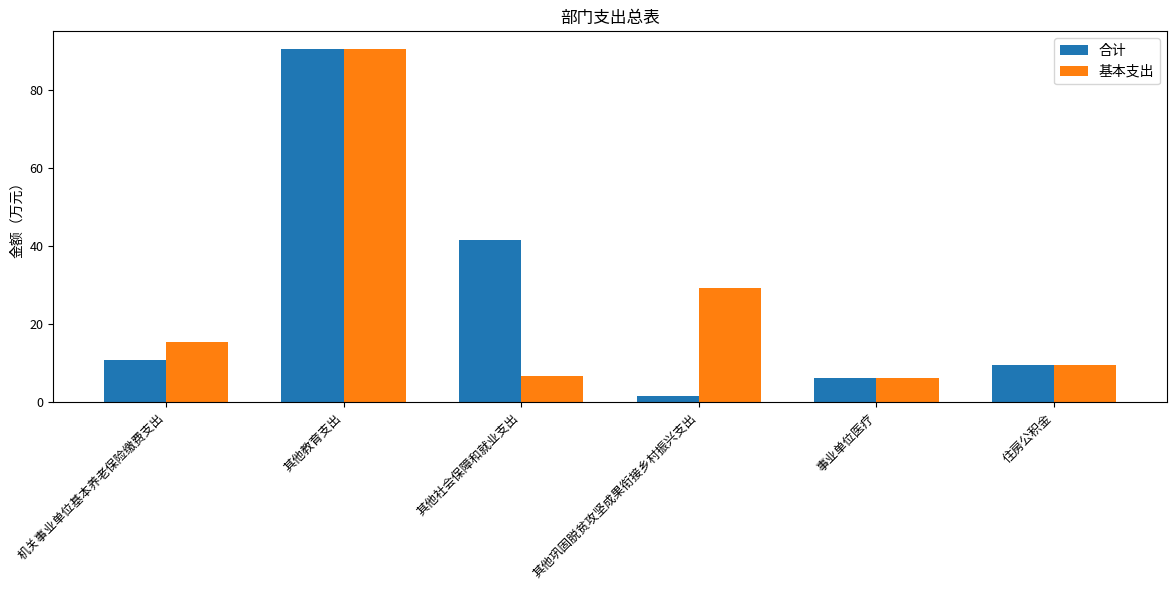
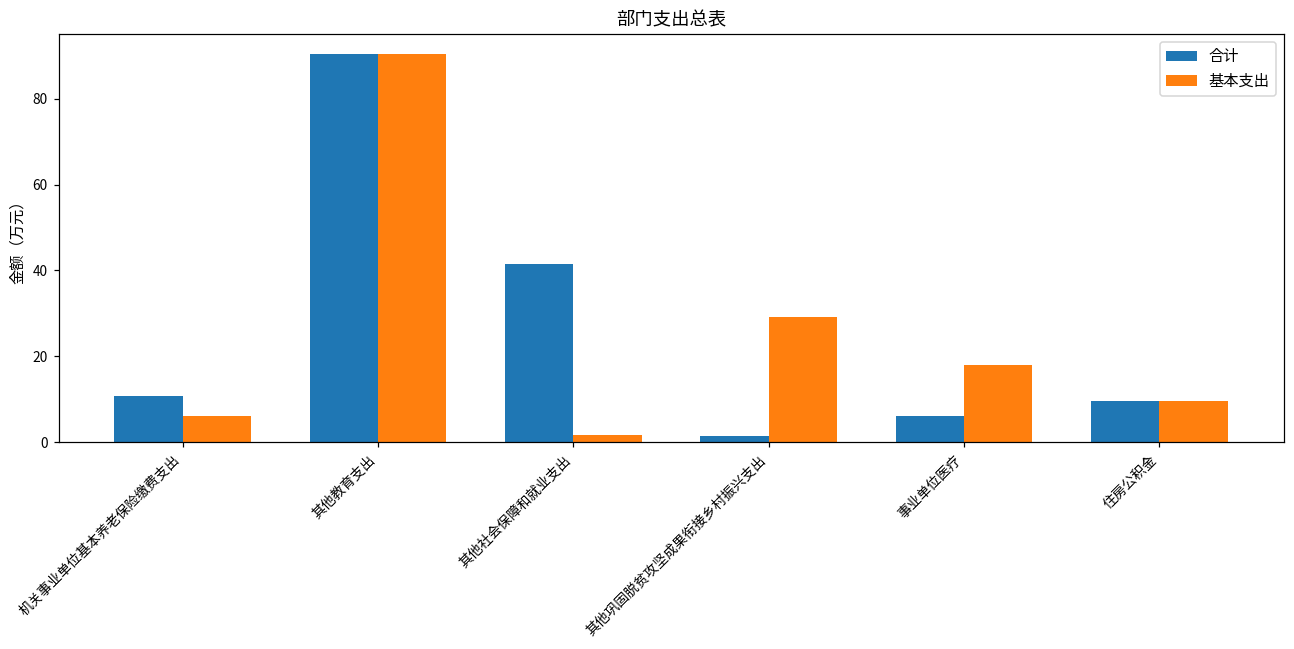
基本支出, 机关事业单位基本养老保险缴费支出: 15 -> 6
基本支出, 其他社会保障和就业支出: 7 -> 2
基本支出, 事业单位医疗: 6 -> 18
